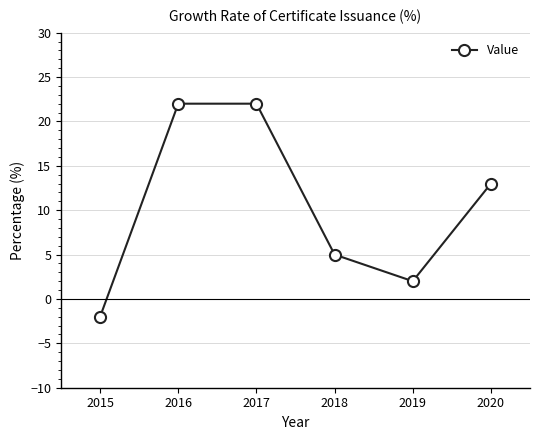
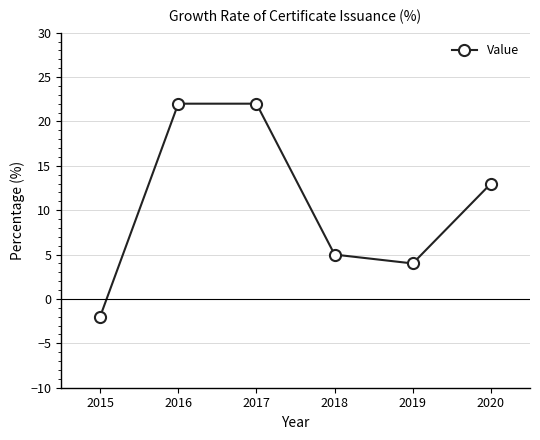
2019: 2 -> 4
